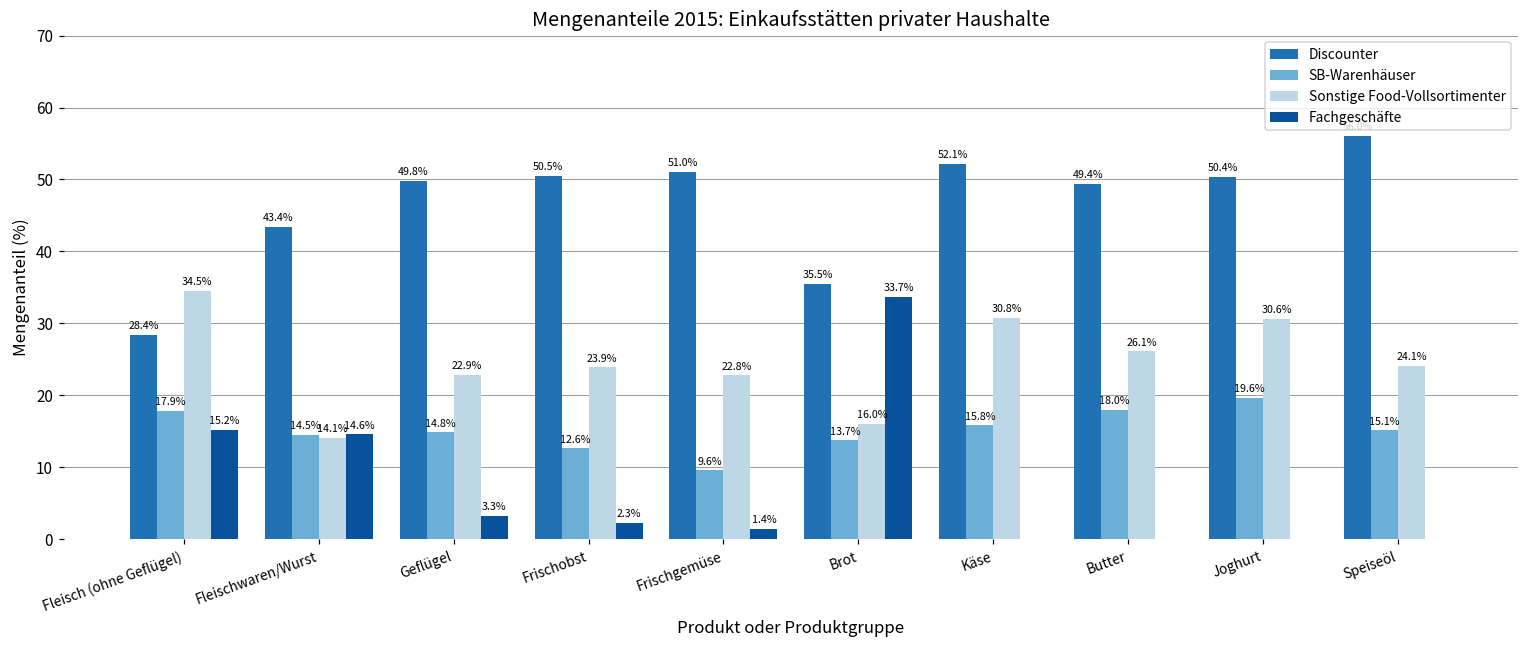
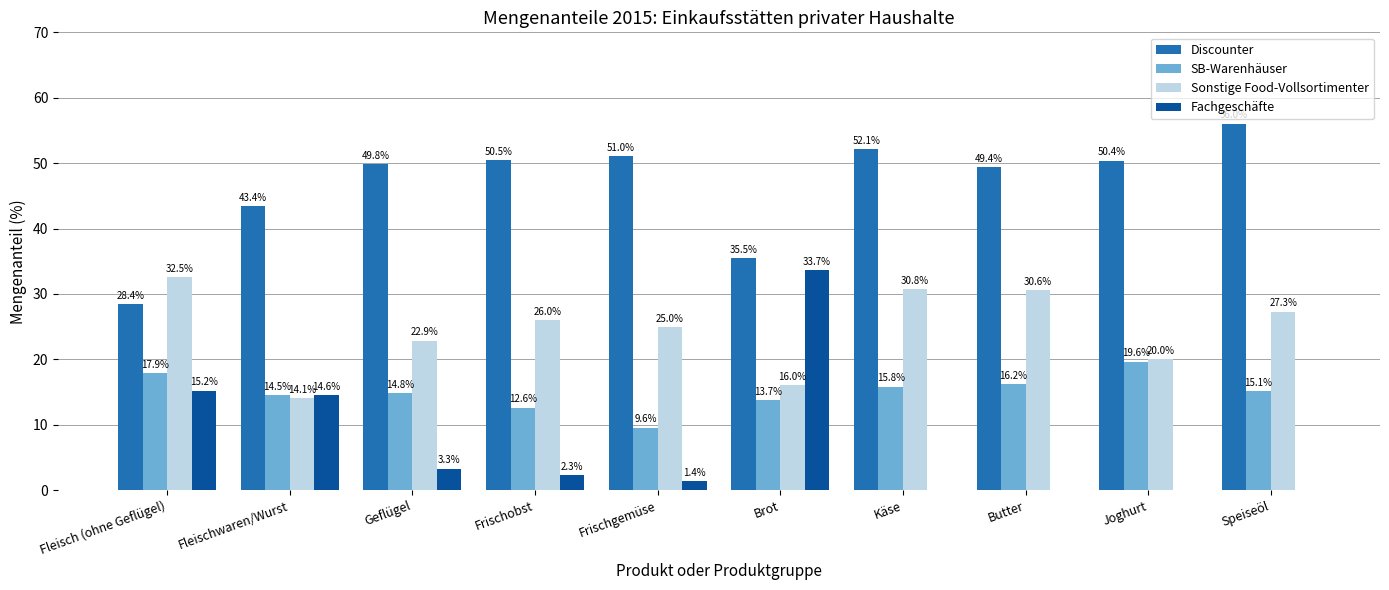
Sonstige Food-Vollsortimenter, Fleisch (ohne Geflügel): 34.5% -> 32.5%
Sonstige Food-Vollsortimenter, Frischobst: 23.9% -> 26.0%
Sonstige Food-Vollsortimenter, Frischgemüse: 22.8% -> 25.0%
SB-Warenhäuser, Butter: 18.0% -> 16.2%
Sonstige Food-Vollsortimenter, Butter: 26.1% -> 30.6%
Sonstige Food-Vollsortimenter, Joghurt: 30.6% -> 20.0%
Sonstige Food-Vollsortimenter, Speiseöl: 24.1% -> 27.3%
